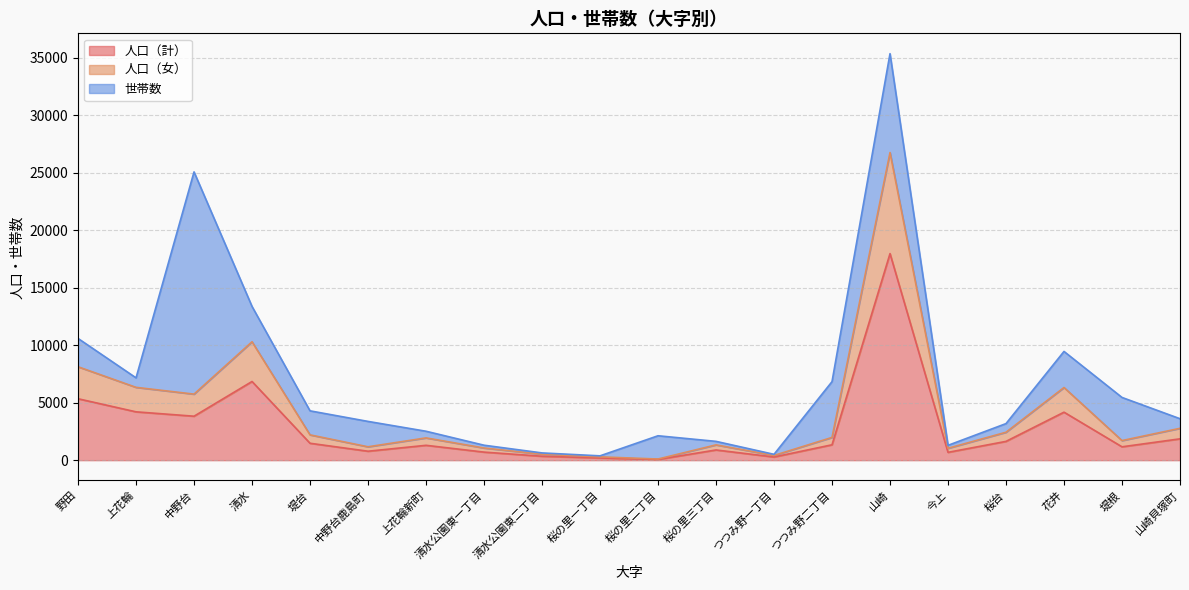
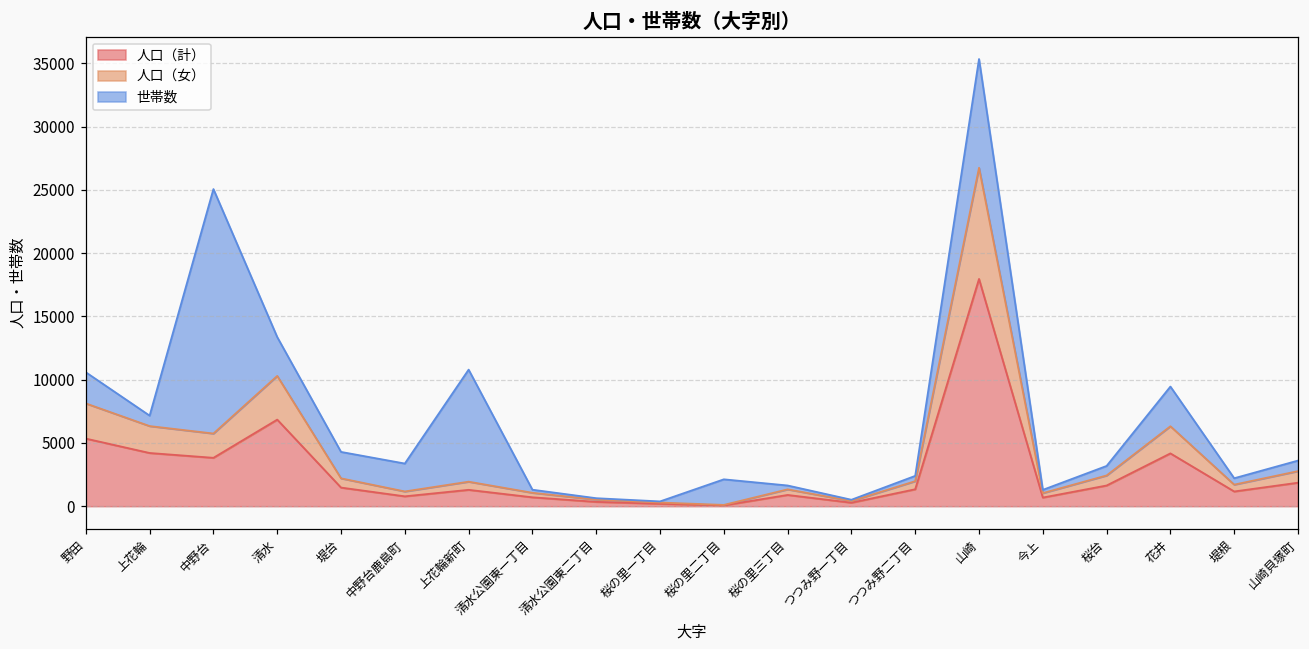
世帯数, 上花輪新町: 600 -> 8900
世帯数, つつみ野二丁目: 4900 -> 400
世帯数, 堤根: 3800 -> 500
